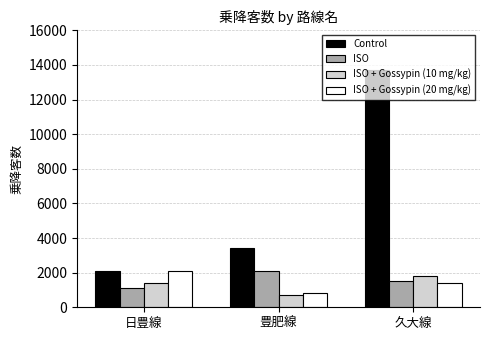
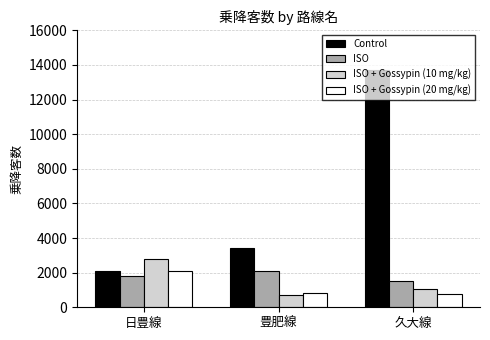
ISO, 日豊線: 1100 -> 1800
ISO + Gossypin (10 mg/kg), 日豊線: 1400 -> 2800
ISO + Gossypin (10 mg/kg), 久大線: 1800 -> 1000
ISO + Gossypin (20 mg/kg), 久大線: 1400 -> 800
